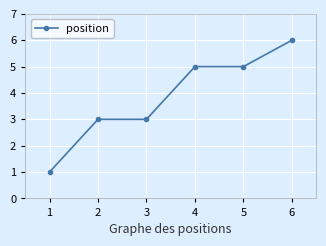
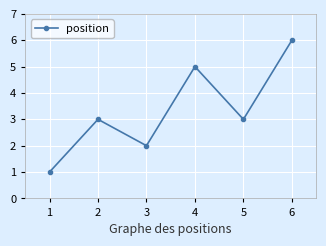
3: 3 -> 2
5: 5 -> 3
